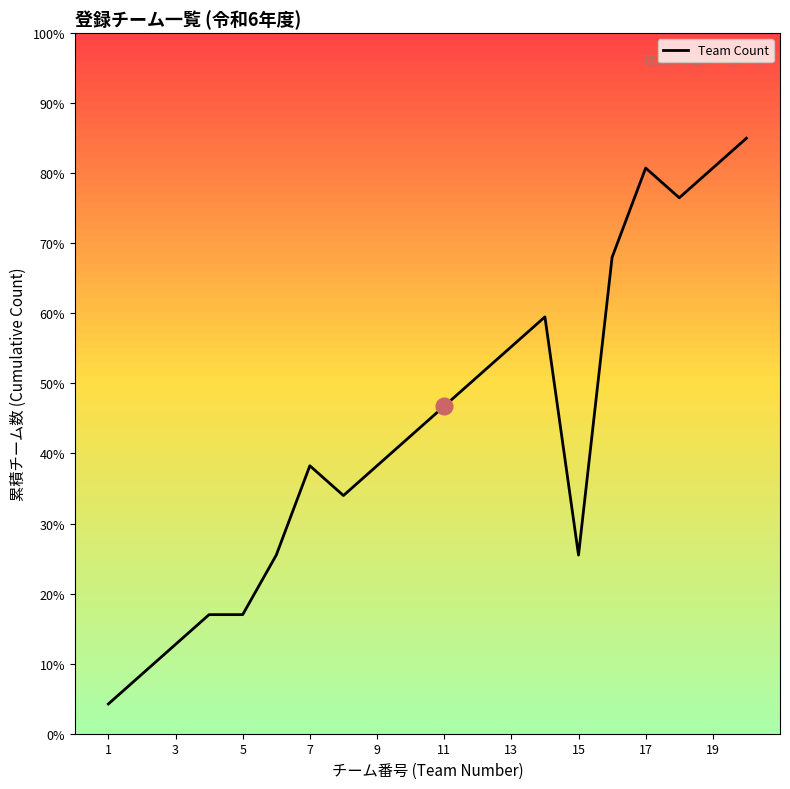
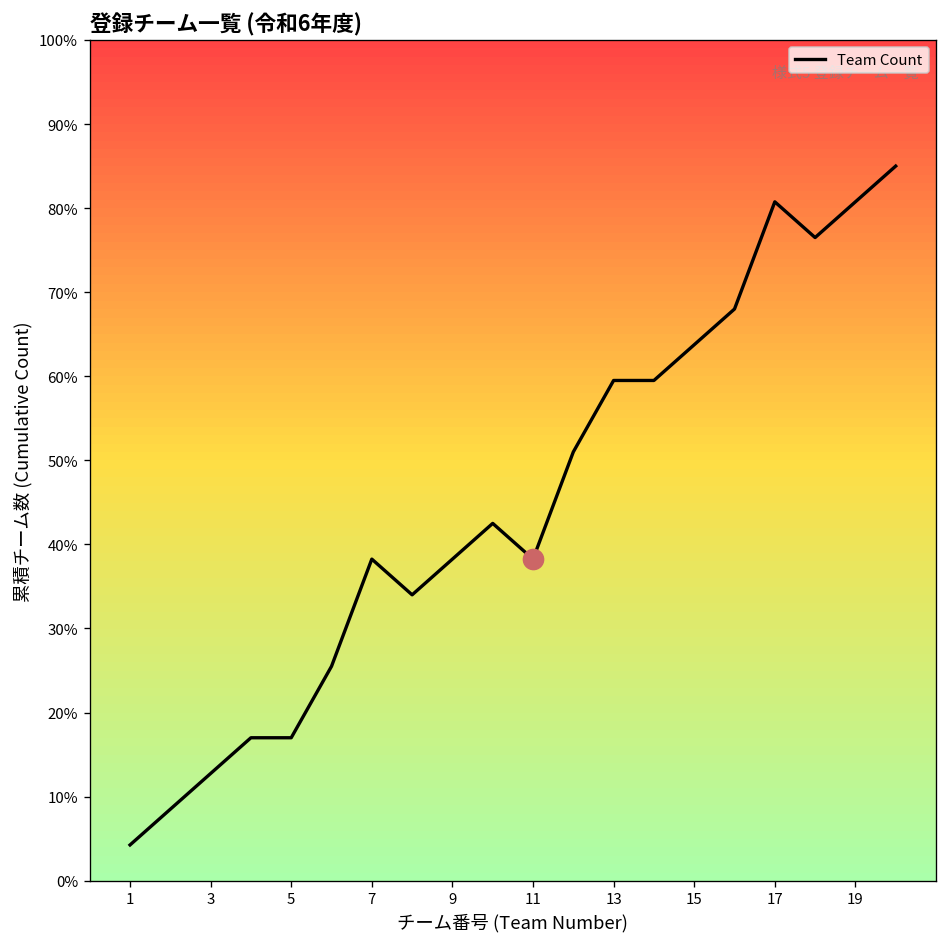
Team Count, 11: 47% -> 38%
Team Count, 13: 55% -> 59%
Team Count, 15: 26% -> 64%
